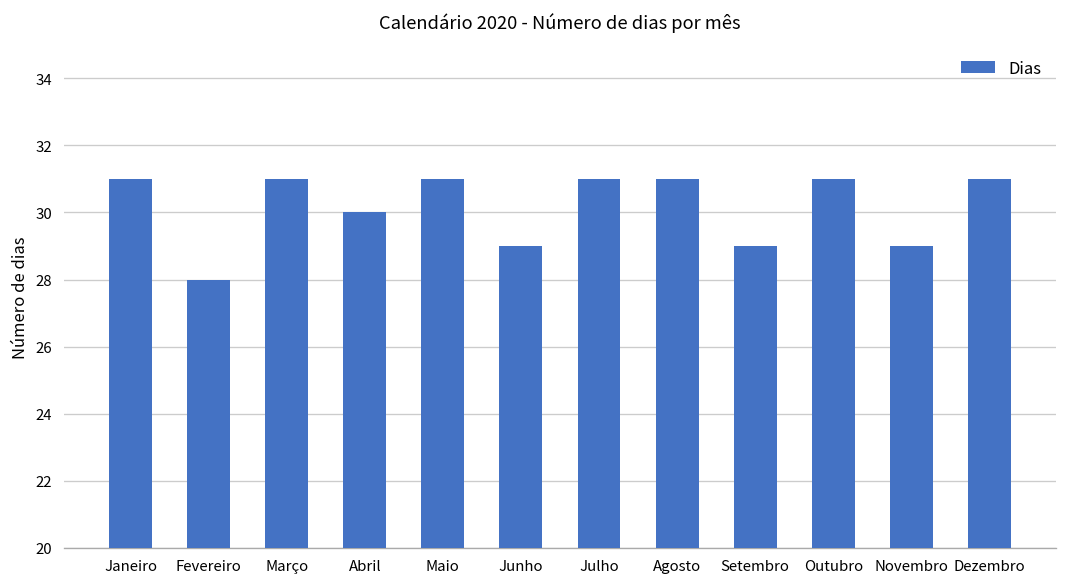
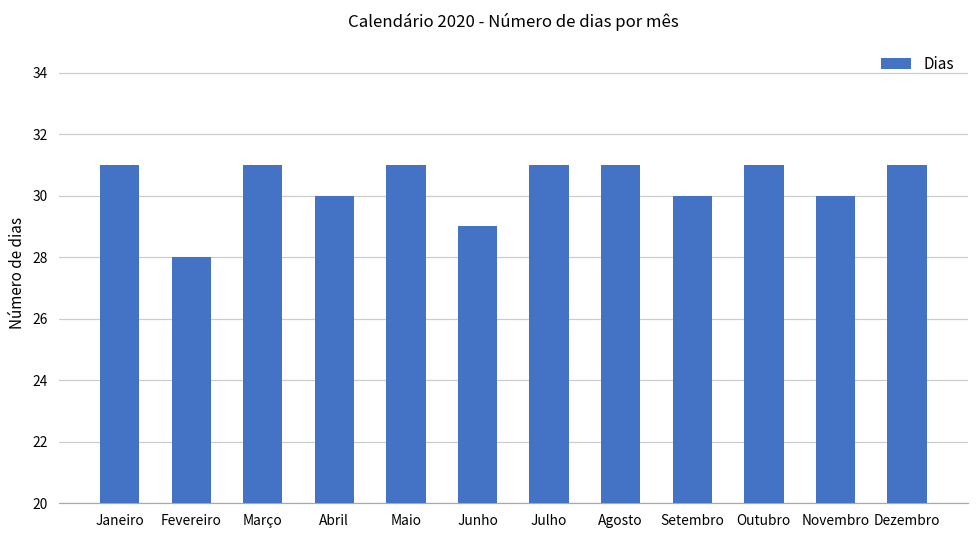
Setembro: 29 -> 30
Novembro: 29 -> 30
